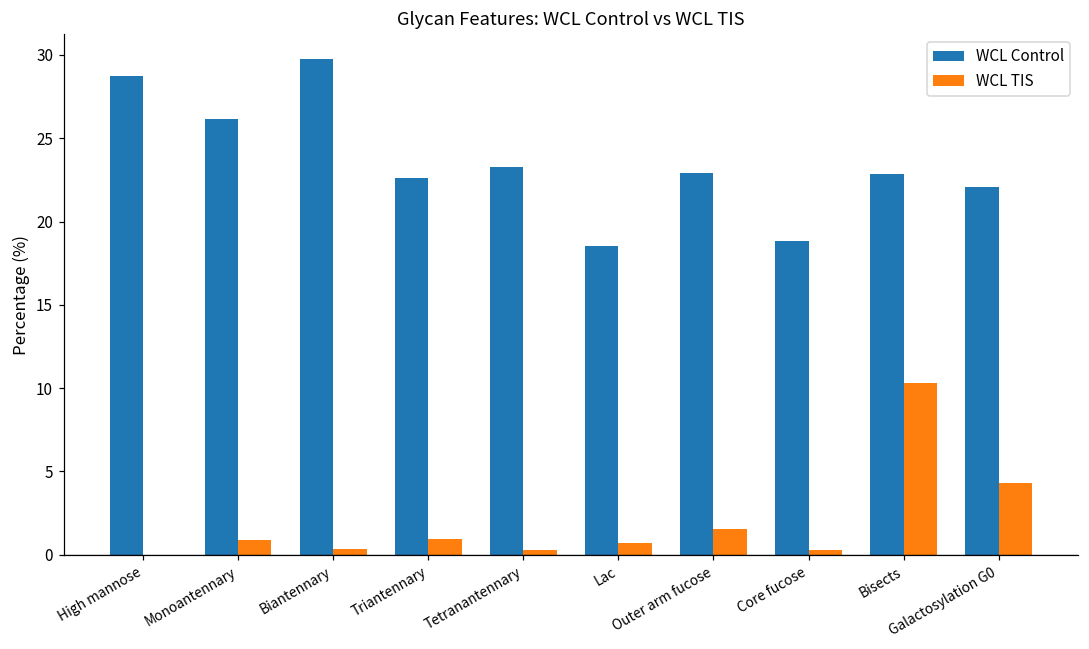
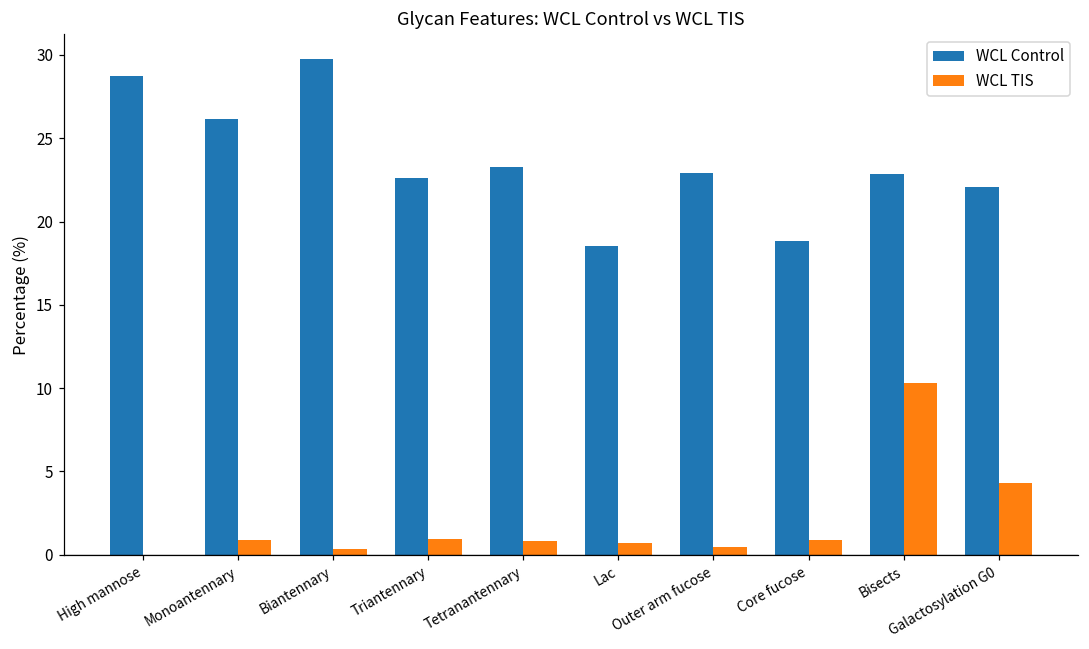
WCL TIS, Tetranantennary: 0.3 -> 0.8
WCL TIS, Outer arm fucose: 1.6 -> 0.5
WCL TIS, Core fucose: 0.3 -> 0.9
